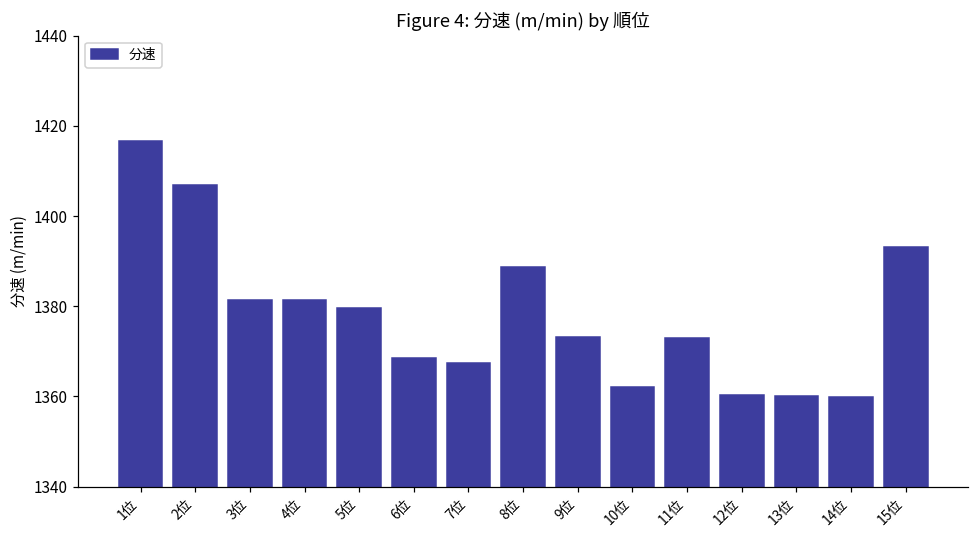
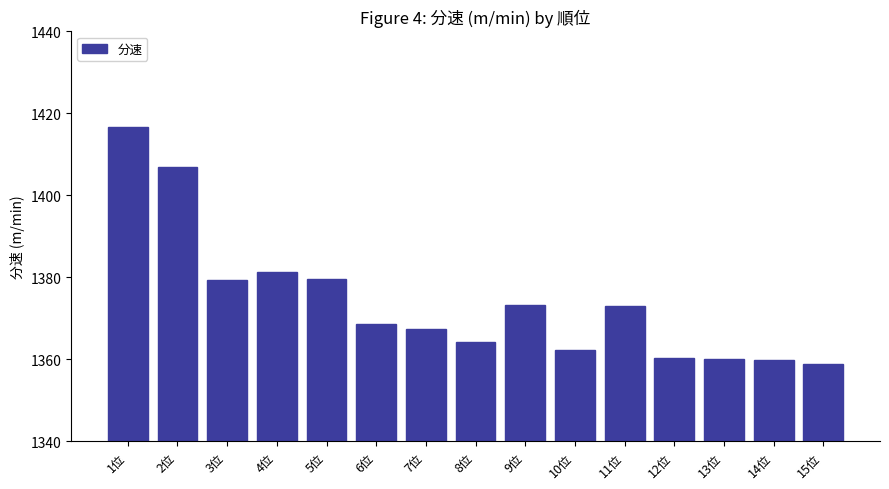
3位: 1381 -> 1379
8位: 1389 -> 1364
15位: 1393 -> 1359
